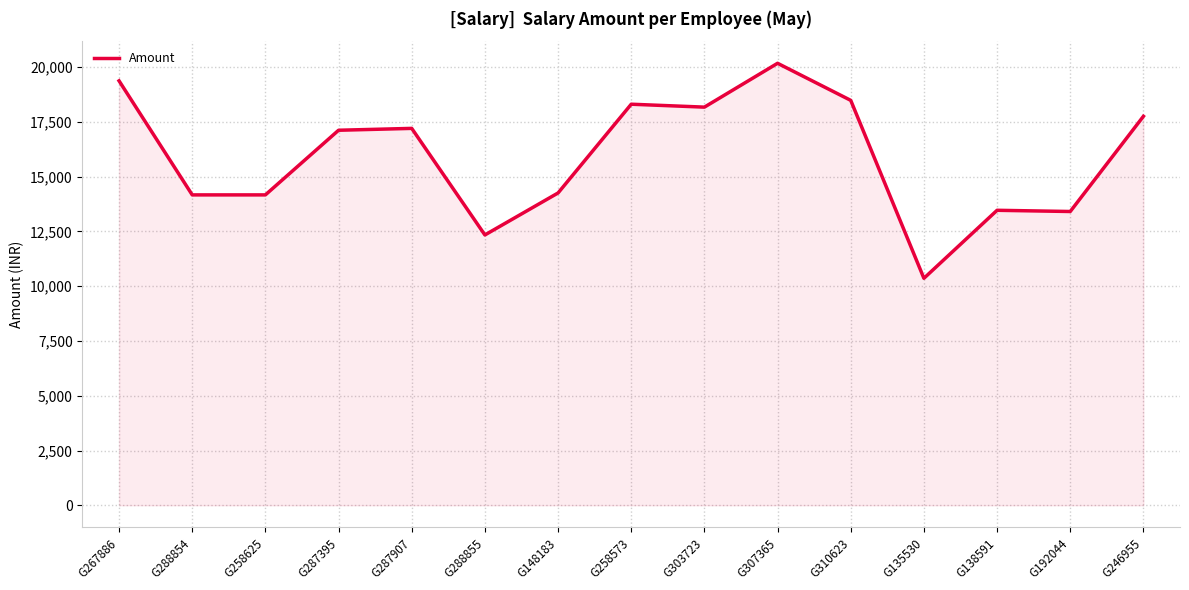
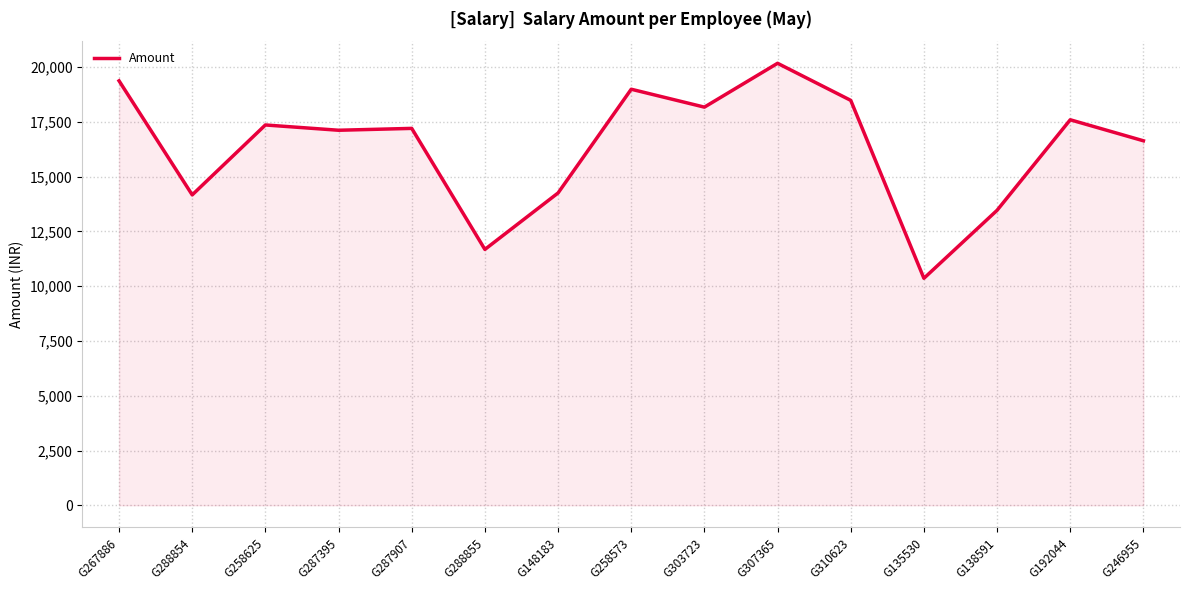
G258625: 14,200 -> 17,400
G288855: 12,300 -> 11,700
G258573: 18,300 -> 19,000
G192044: 13,400 -> 17,600
G246955: 17,800 -> 16,600
